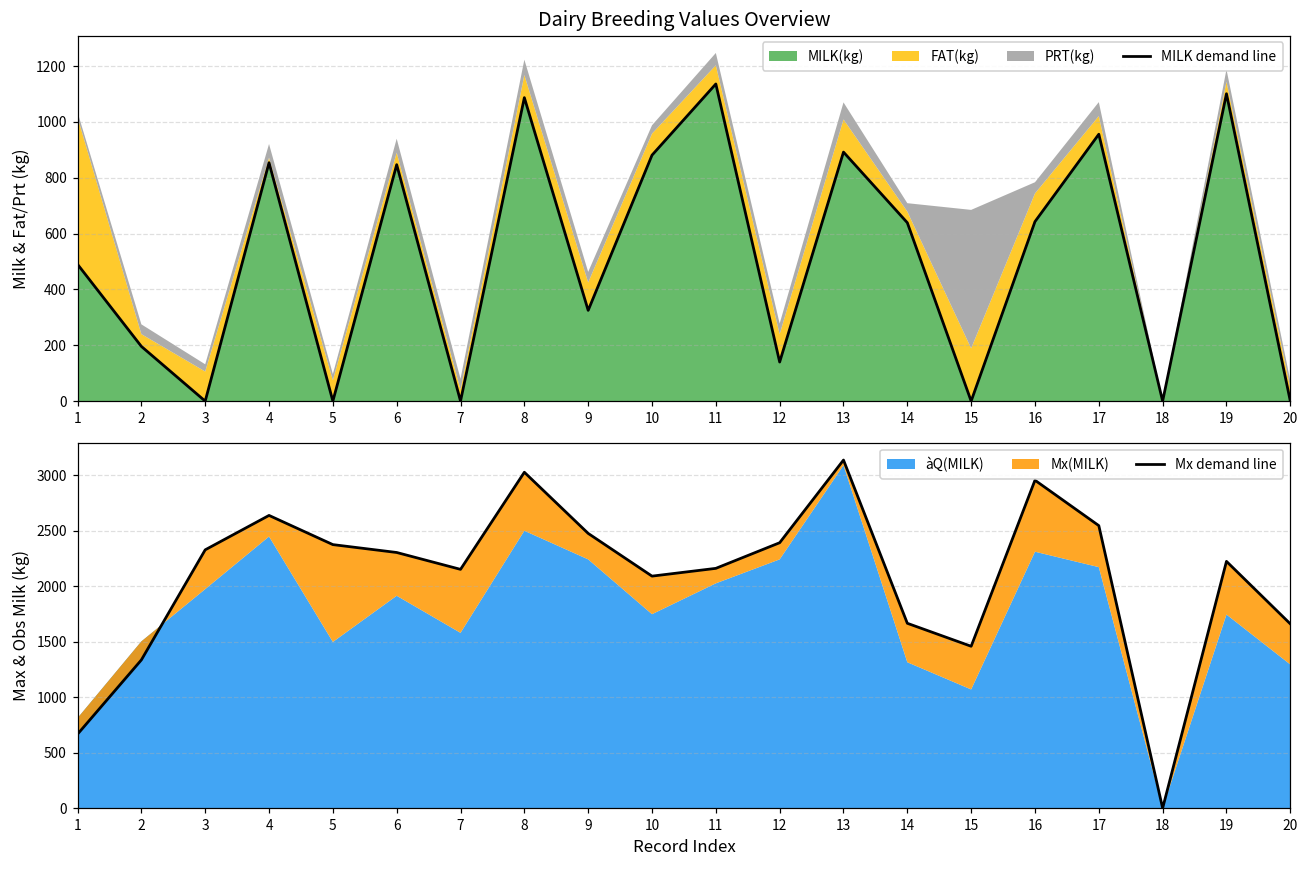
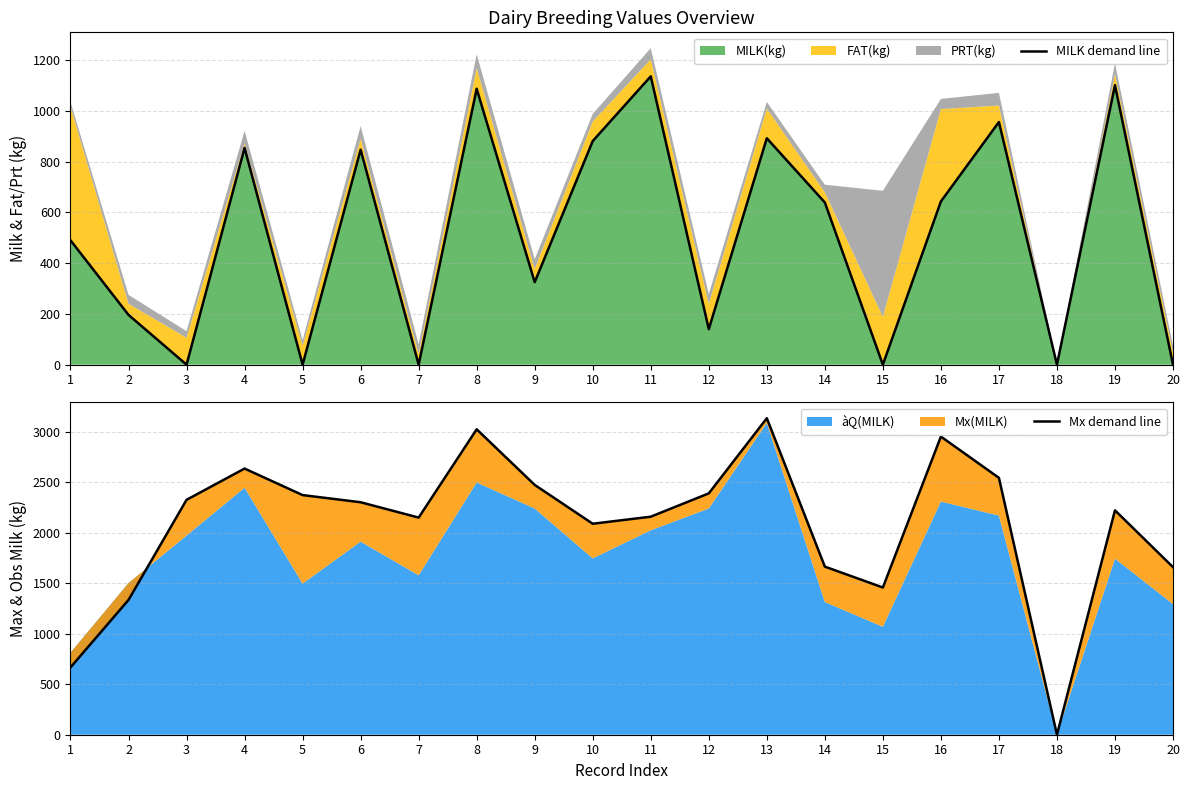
Dairy Breeding Values Overview, FAT(kg), 9: 100 -> 50
Dairy Breeding Values Overview, PRT(kg), 13: 60 -> 30
Dairy Breeding Values Overview, FAT(kg), 16: 100 -> 360
